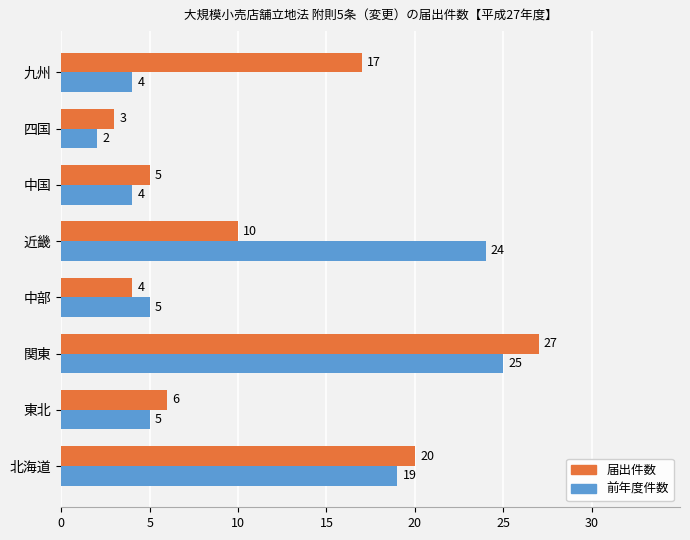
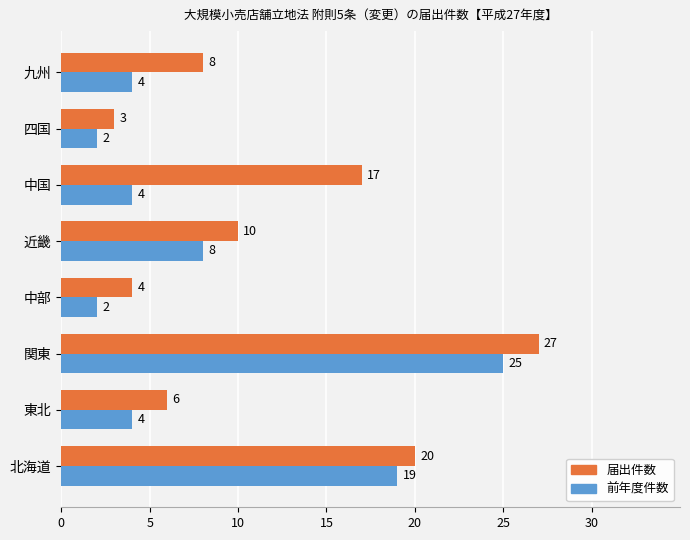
届出件数, 九州: 17 -> 8
届出件数, 中国: 5 -> 17
前年度件数, 近畿: 24 -> 8
前年度件数, 中部: 5 -> 2
前年度件数, 東北: 5 -> 4
